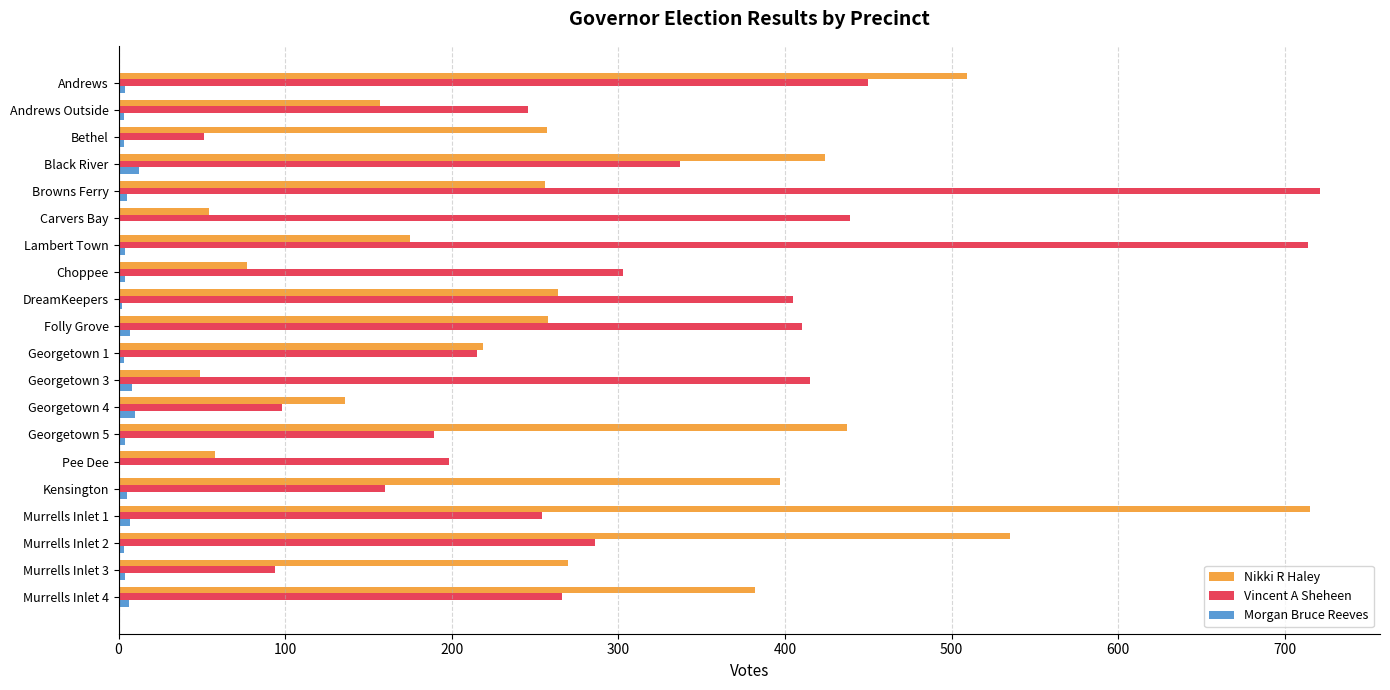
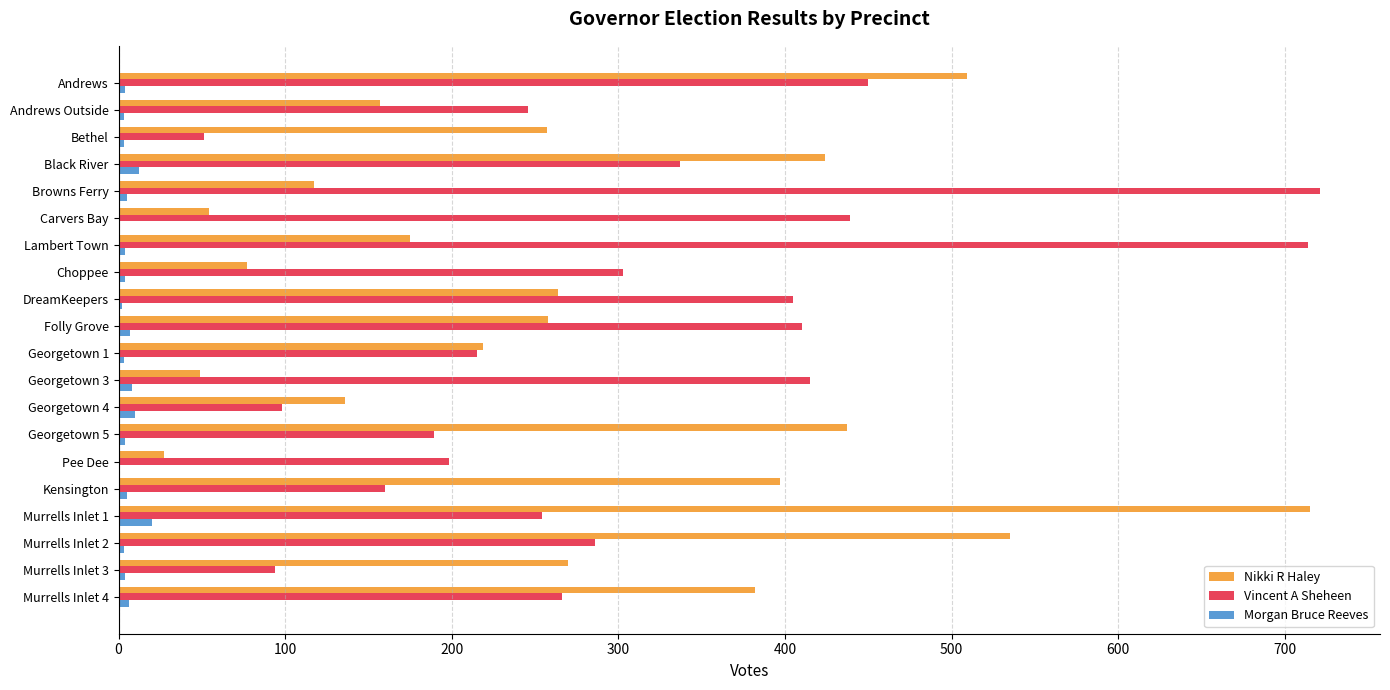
Nikki R Haley, Browns Ferry: 256 -> 117
Nikki R Haley, Pee Dee: 58 -> 27
Morgan Bruce Reeves, Murrells Inlet 1: 7 -> 20
